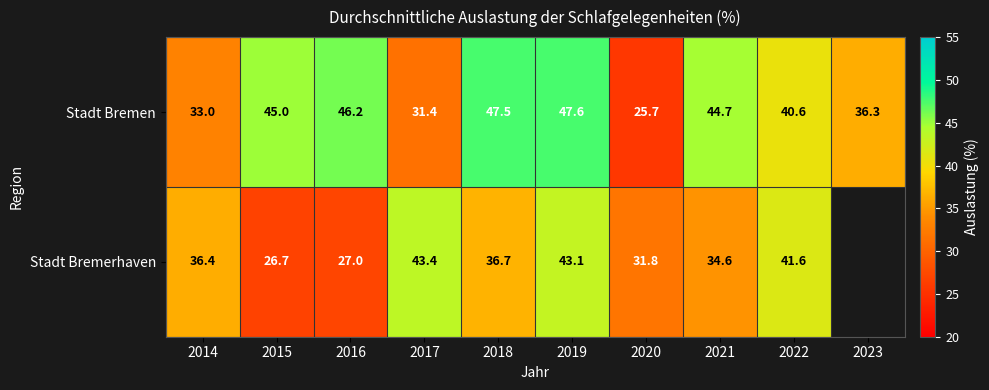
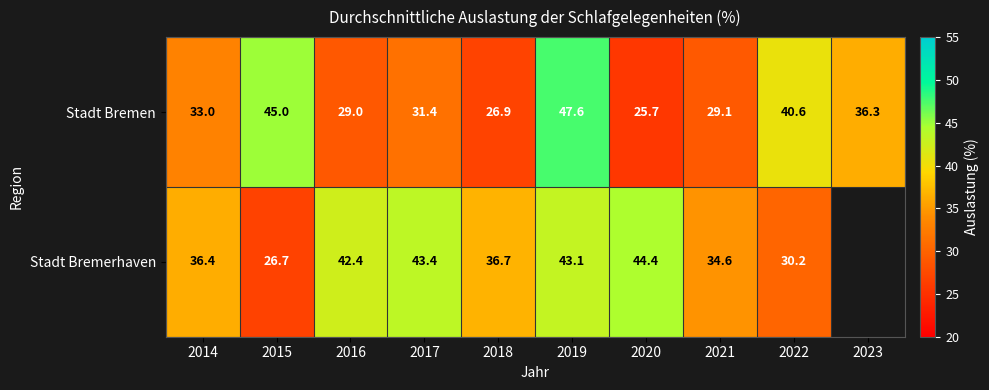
Stadt Bremen, 2016: 46.2 -> 29.0
Stadt Bremen, 2018: 47.5 -> 26.9
Stadt Bremen, 2021: 44.7 -> 29.1
Stadt Bremerhaven, 2016: 27.0 -> 42.4
Stadt Bremerhaven, 2020: 31.8 -> 44.4
Stadt Bremerhaven, 2022: 41.6 -> 30.2
